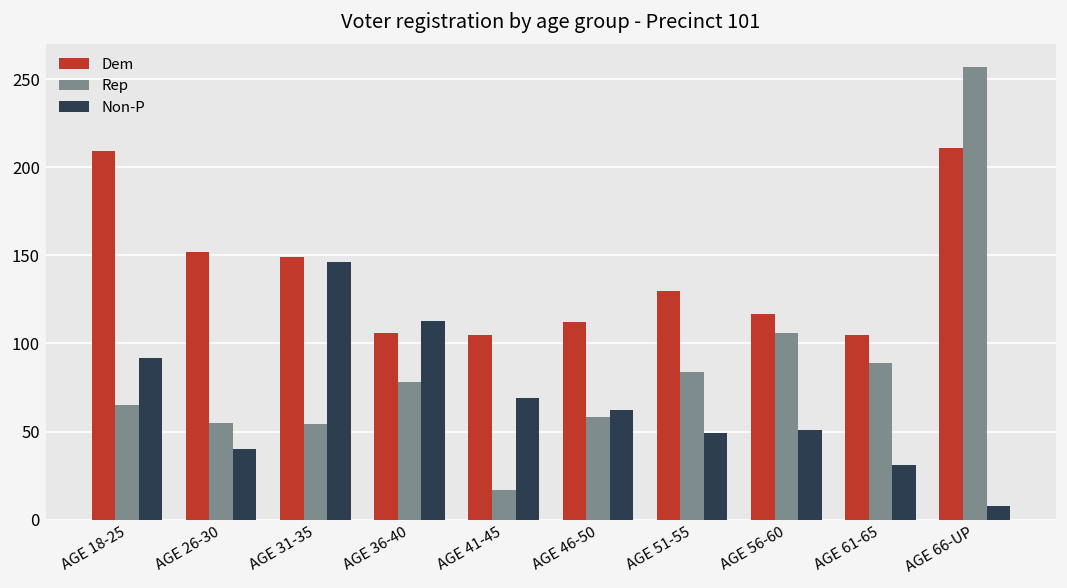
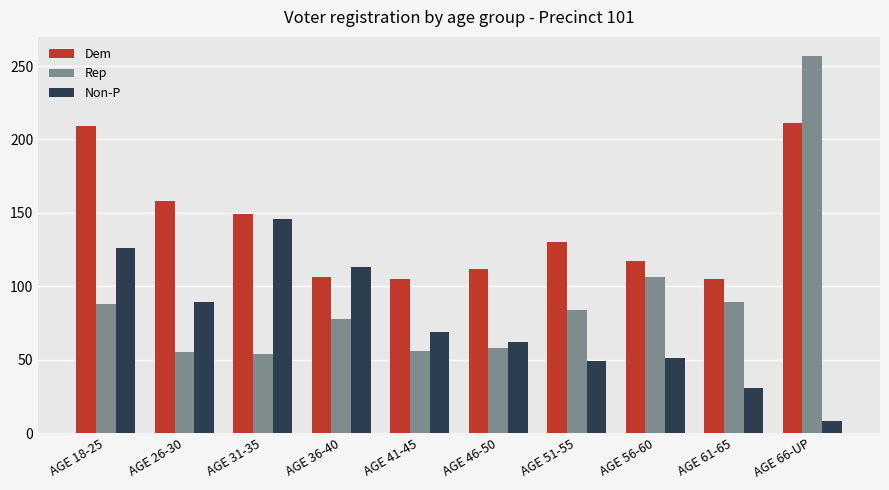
Rep, AGE 18-25: 65 -> 88
Non-P, AGE 18-25: 92 -> 126
Dem, AGE 26-30: 152 -> 158
Non-P, AGE 26-30: 40 -> 89
Rep, AGE 41-45: 17 -> 56
